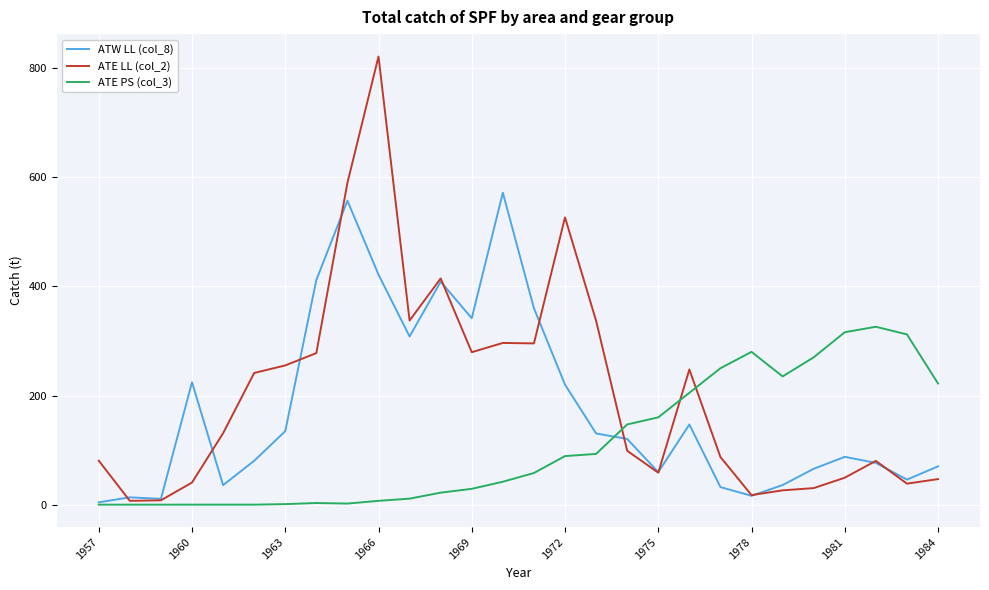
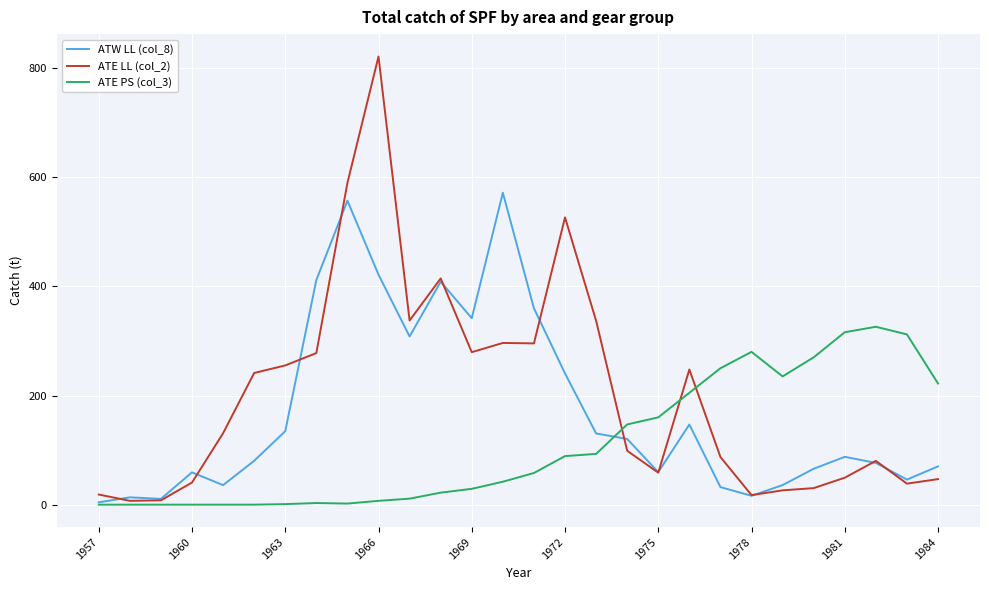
ATE LL (col_2), 1957: 80 -> 20
ATW LL (col_8), 1960: 220 -> 60
ATW LL (col_8), 1972: 220 -> 240
